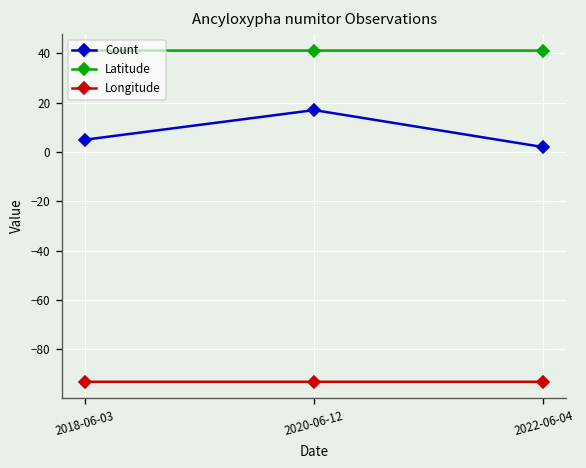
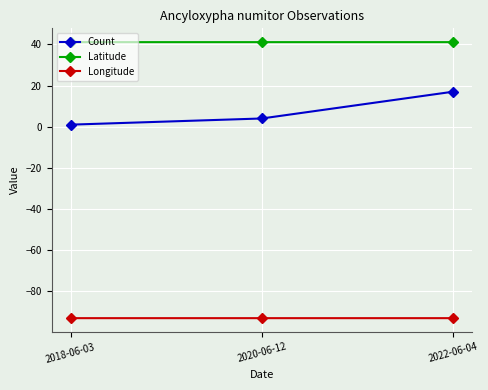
Count, 2018-06-03: 5 -> 1
Count, 2020-06-12: 17 -> 4
Count, 2022-06-04: 2 -> 17
